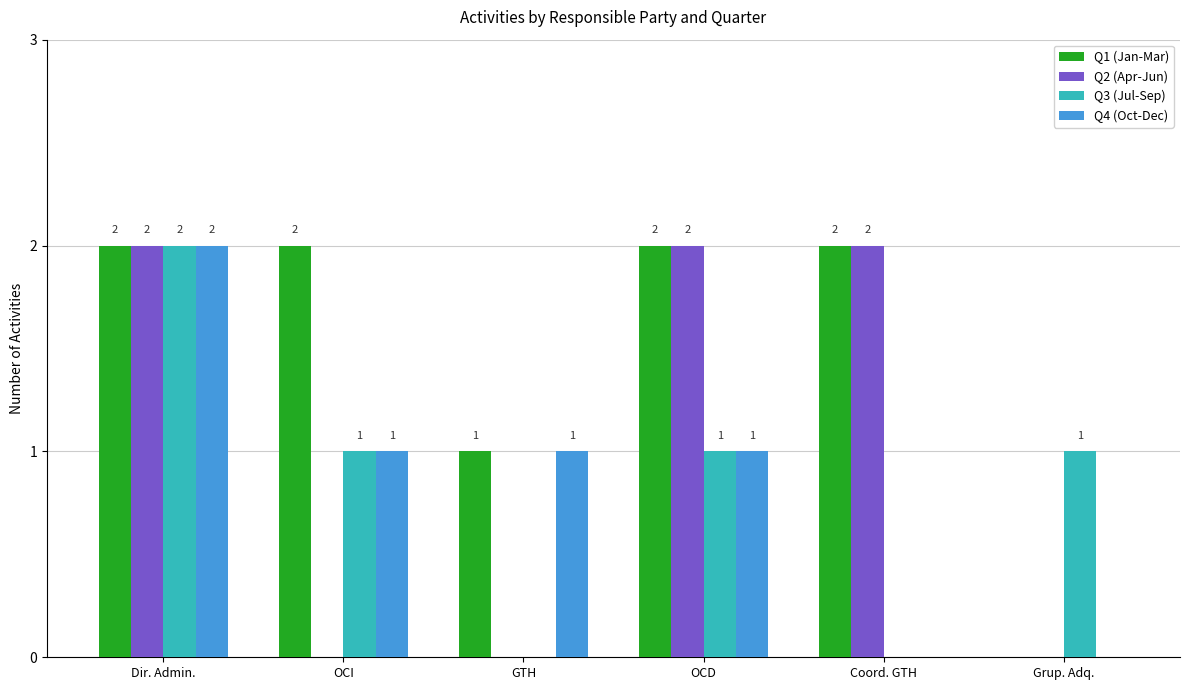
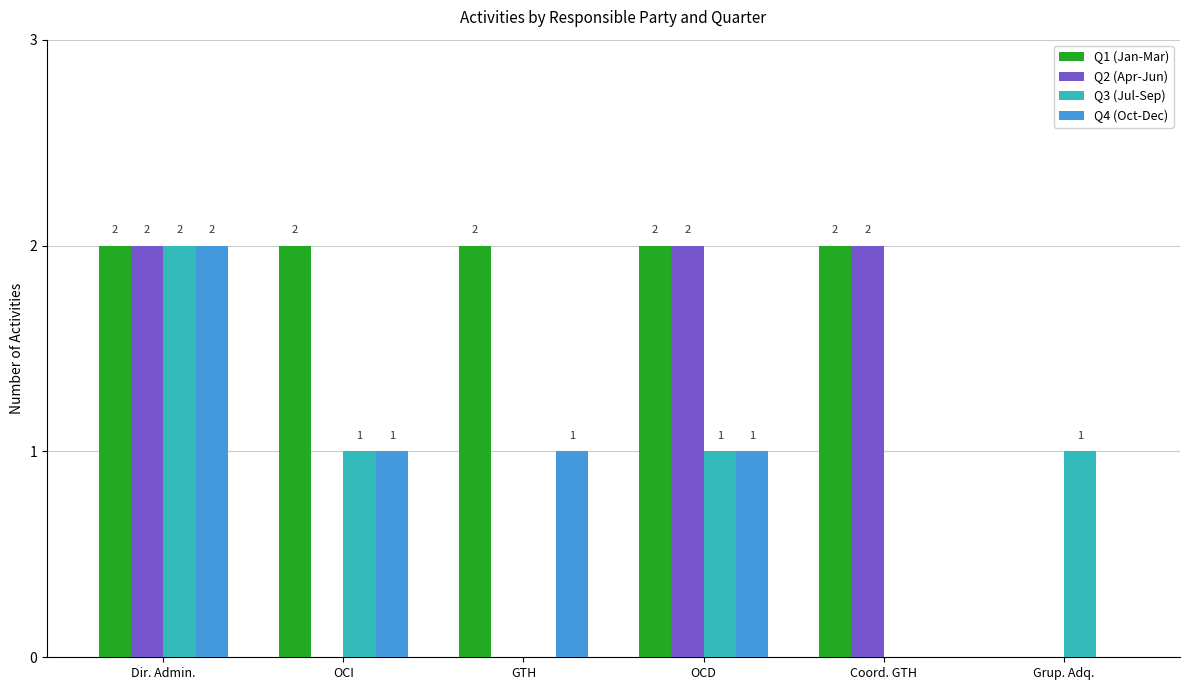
Q1 (Jan-Mar), GTH: 1 -> 2
